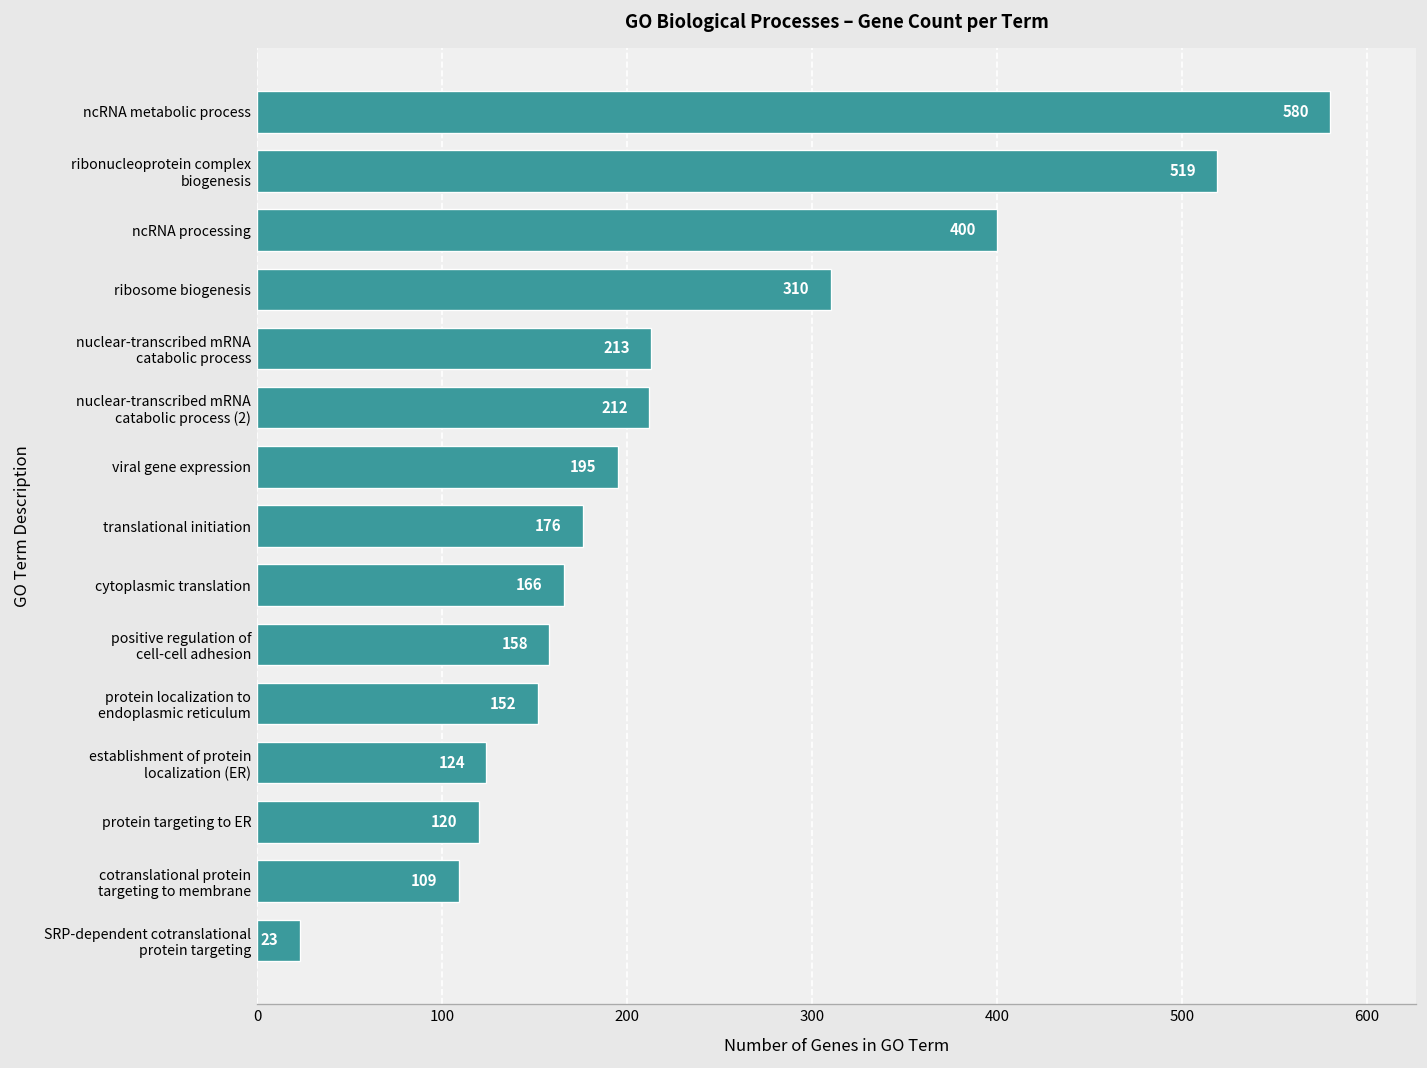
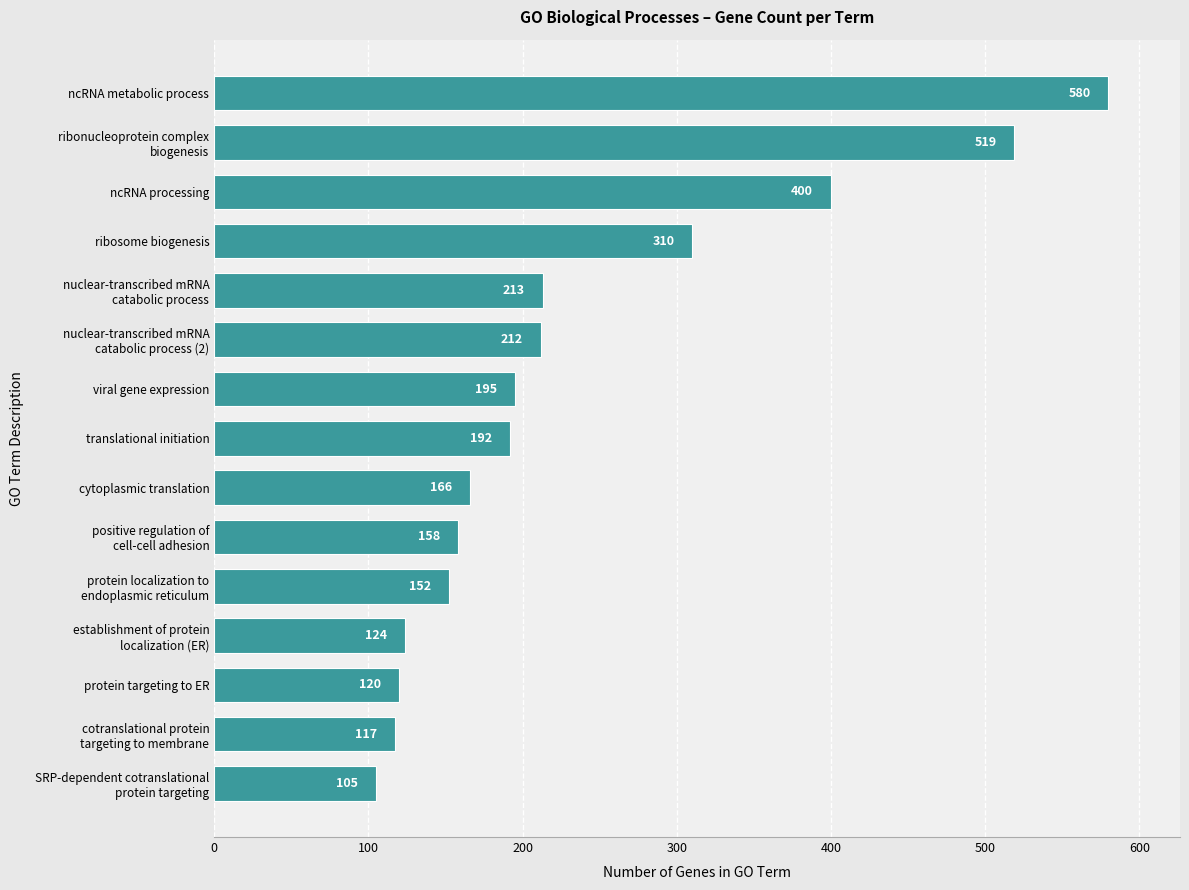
translational initiation: 176 -> 192
cotranslational protein targeting to membrane: 109 -> 117
SRP-dependent cotranslational protein targeting: 23 -> 105
